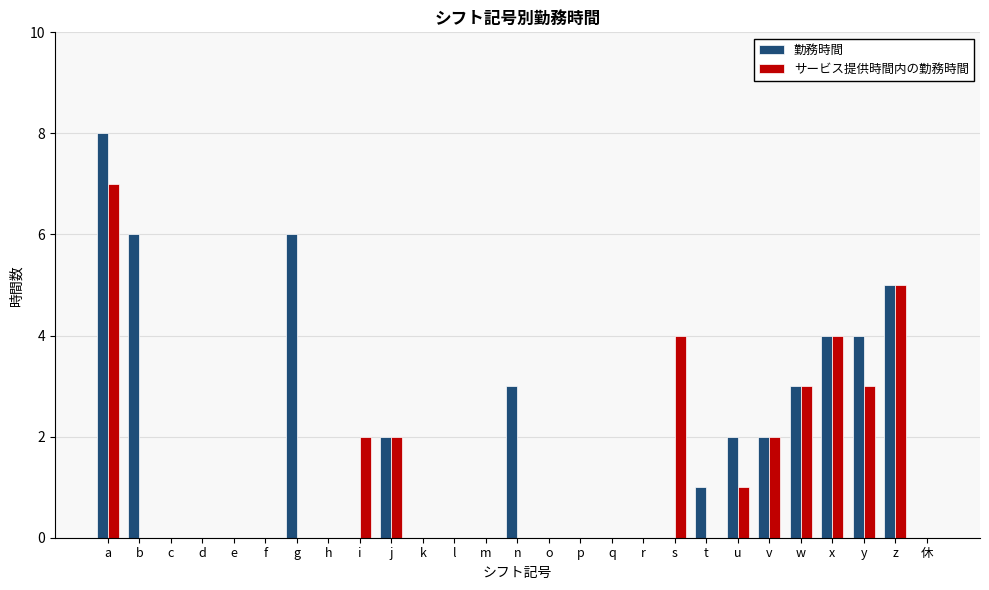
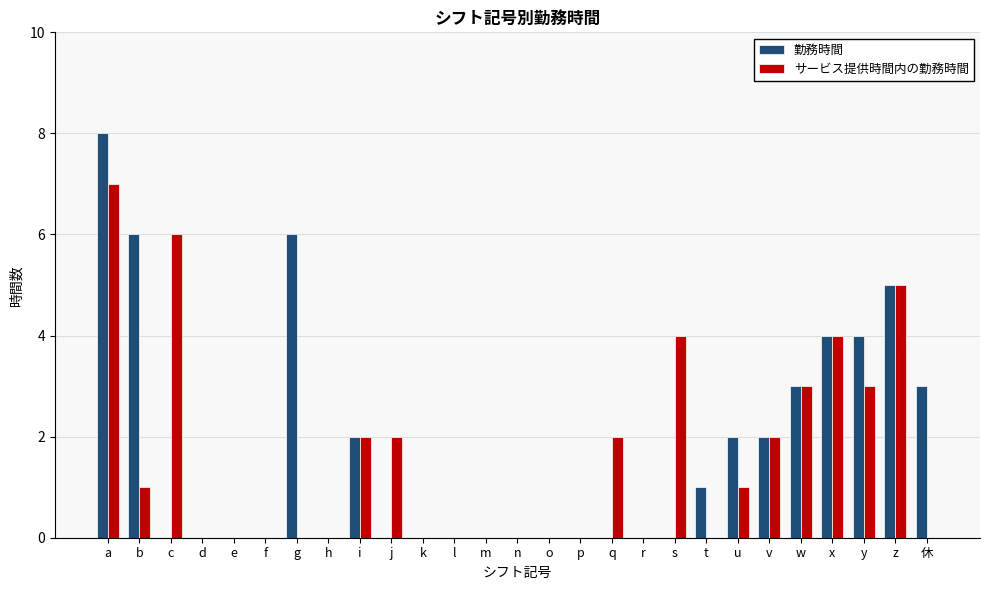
サービス提供時間内の勤務時間, b: 0 -> 1
サービス提供時間内の勤務時間, c: 0 -> 6
勤務時間, i: 0 -> 2
勤務時間, j: 2 -> 0
勤務時間, n: 3 -> 0
サービス提供時間内の勤務時間, q: 0 -> 2
勤務時間, 休: 0 -> 3
